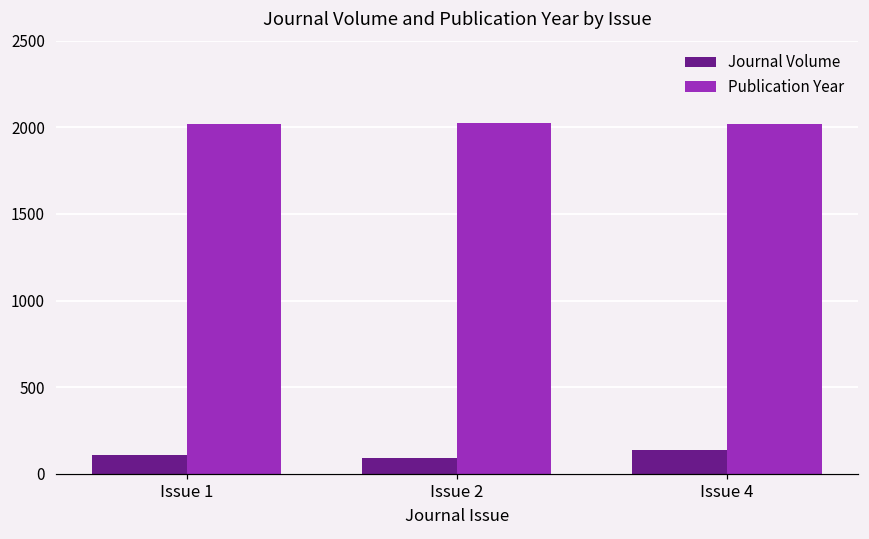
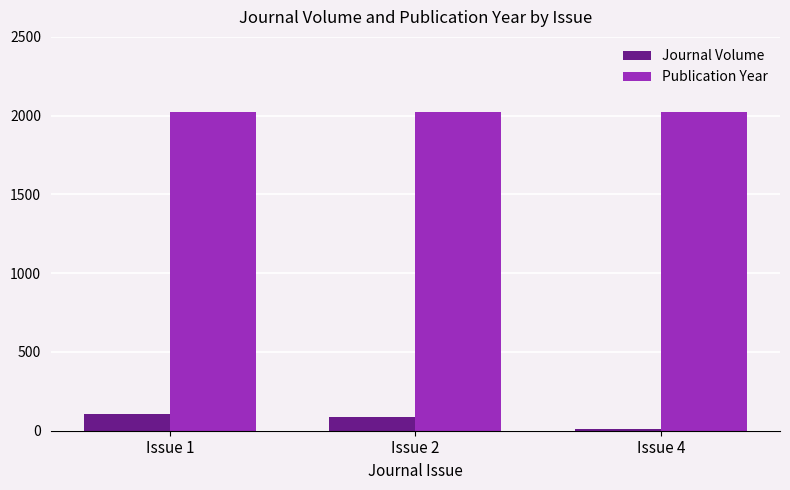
Journal Volume, Issue 4: 140 -> 10
